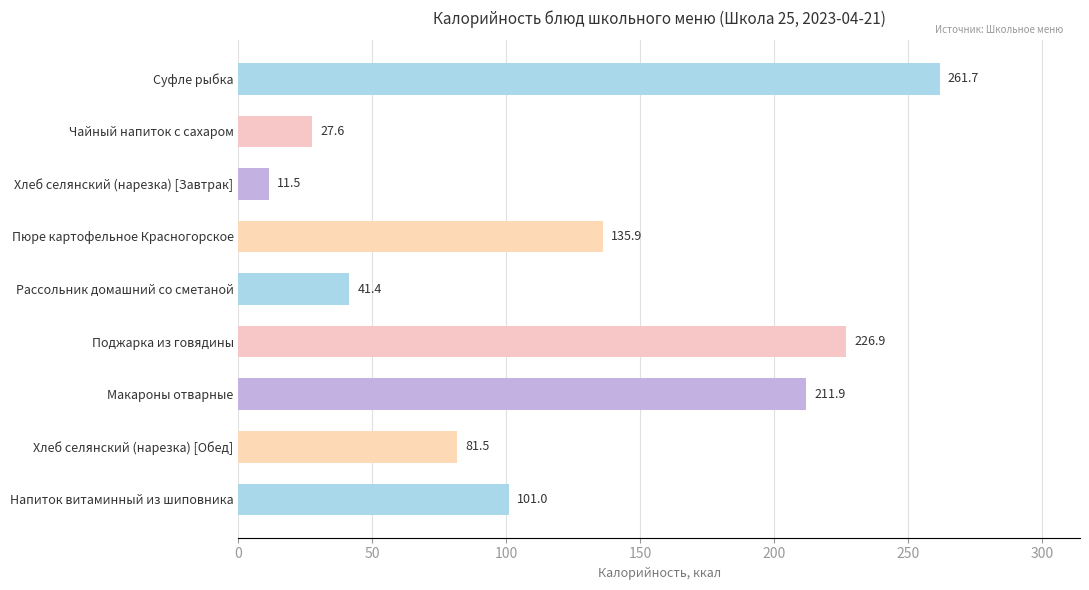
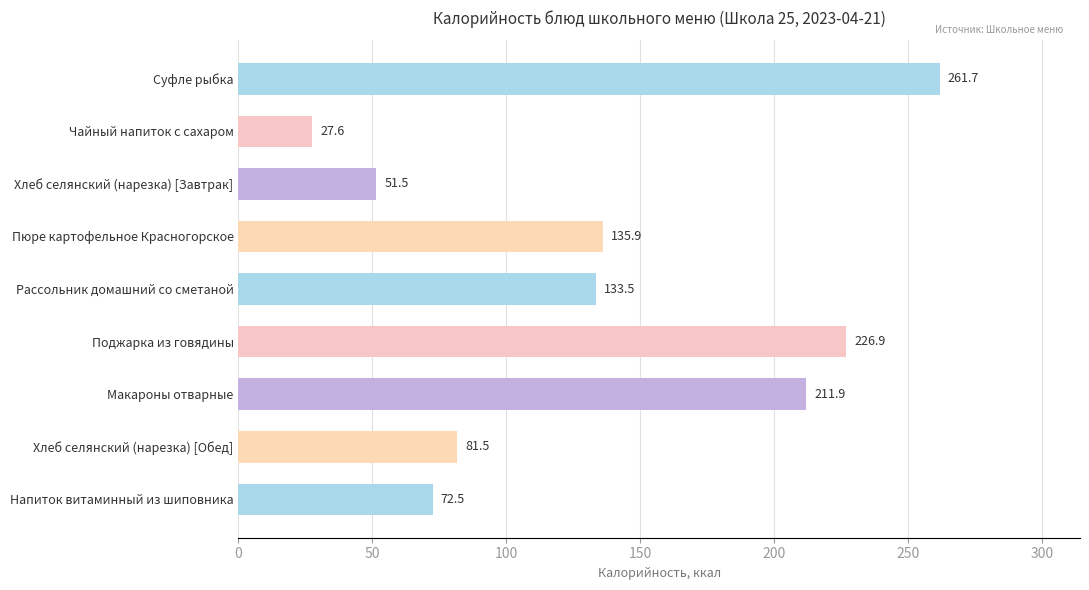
Хлеб селянский (нарезка) [Завтрак]: 11.5 -> 51.5
Рассольник домашний со сметаной: 41.4 -> 133.5
Напиток витаминный из шиповника: 101.0 -> 72.5
